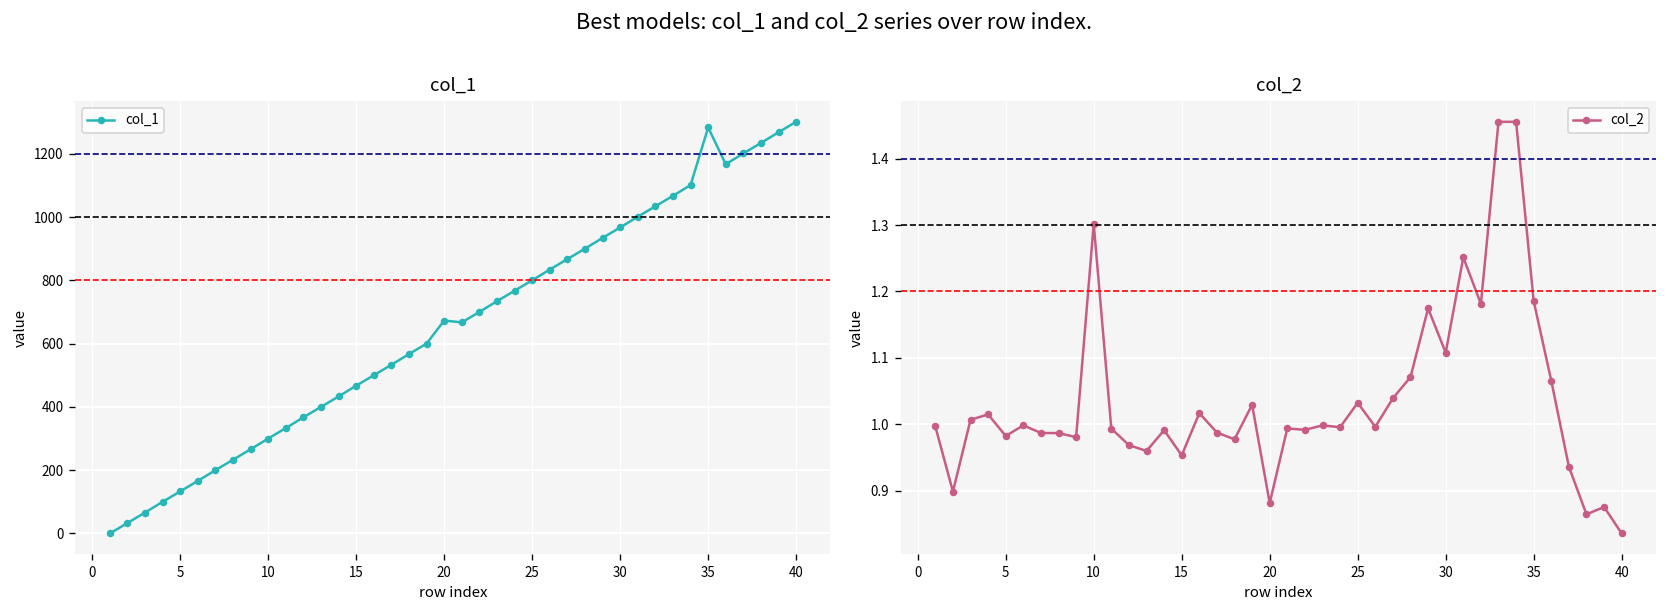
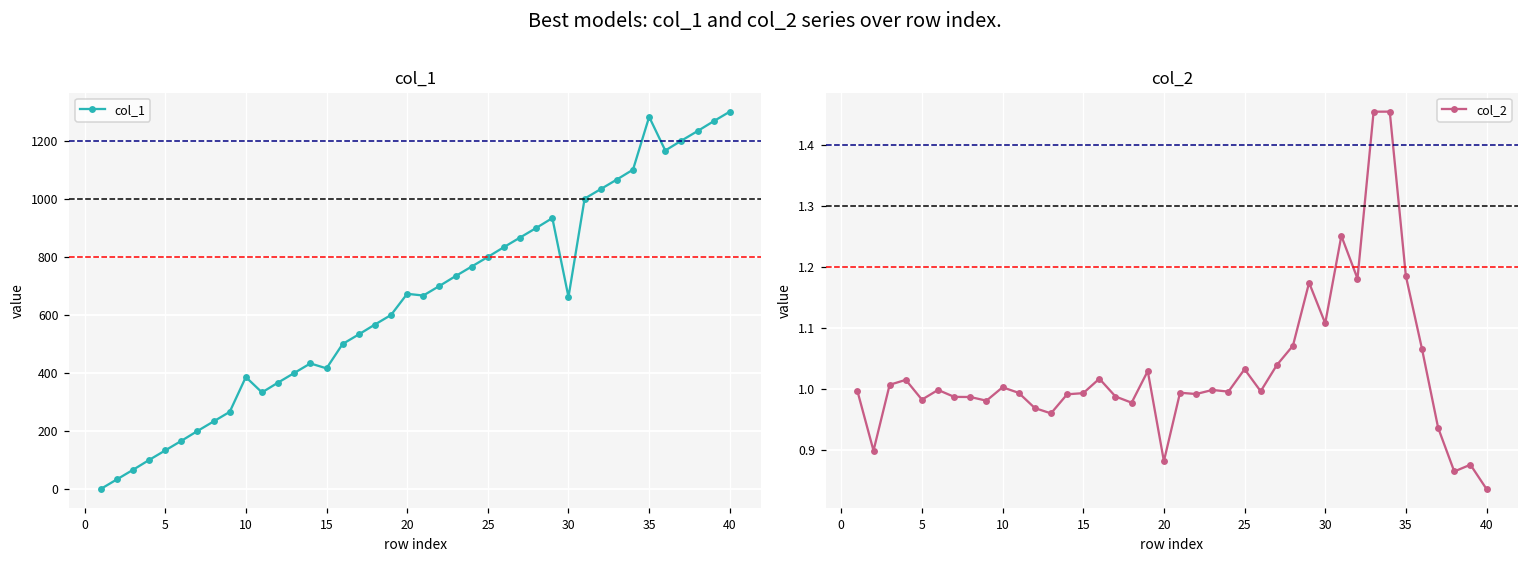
col_1, 10: 300 -> 390
col_1, 15: 470 -> 420
col_1, 30: 970 -> 660
col_2, 10: 1.30 -> 1.00
col_2, 15: 0.95 -> 0.99
